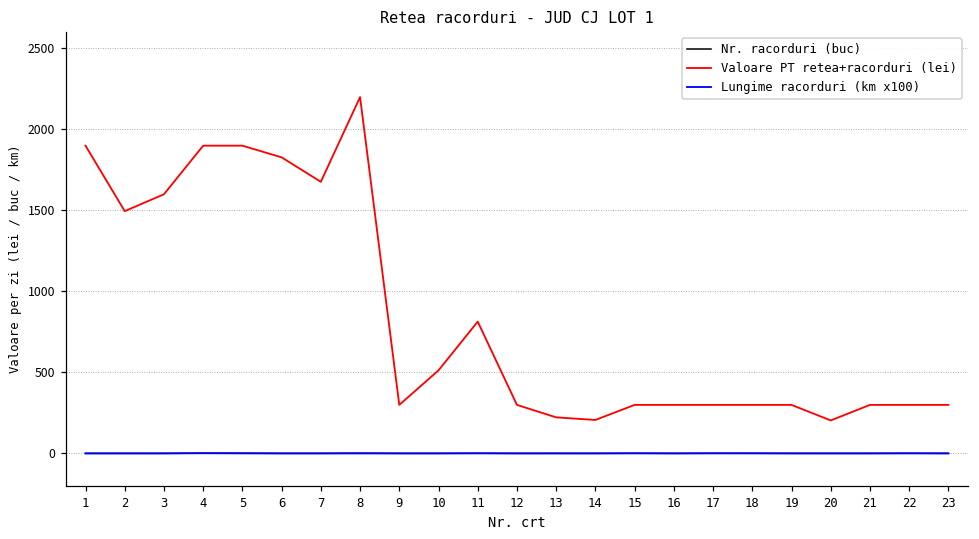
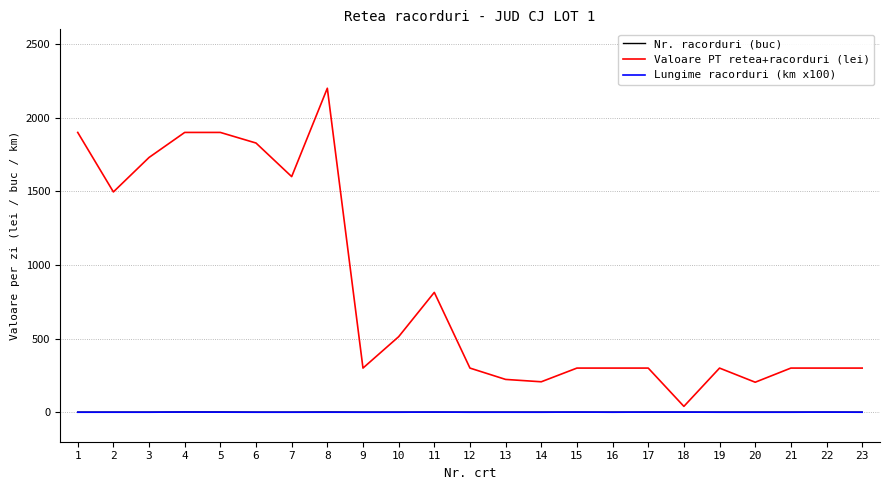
Valoare PT retea+racorduri (lei), 3: 1600 -> 1730
Valoare PT retea+racorduri (lei), 7: 1680 -> 1600
Valoare PT retea+racorduri (lei), 18: 300 -> 40
